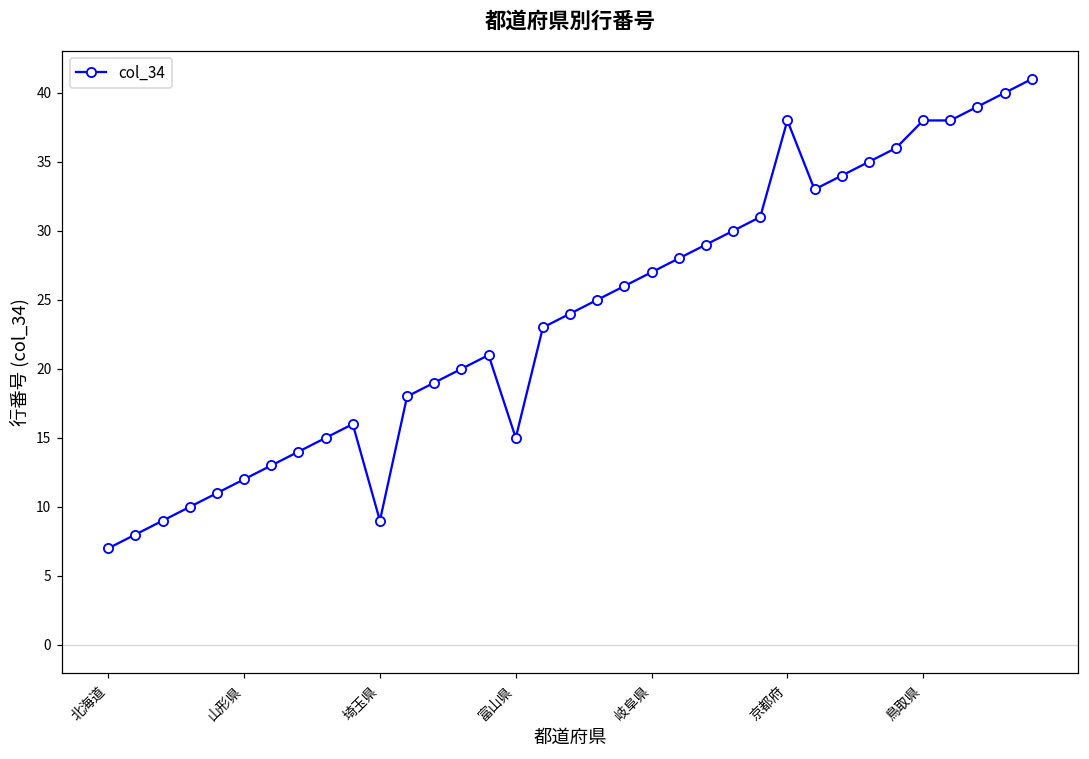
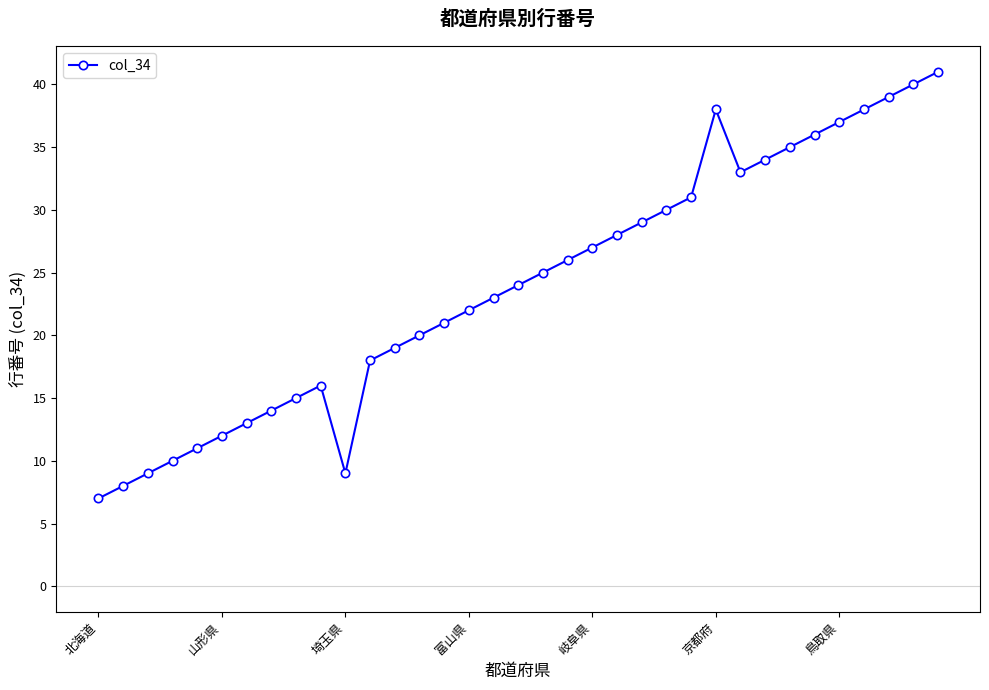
富山県: 15 -> 22
鳥取県: 38 -> 37
